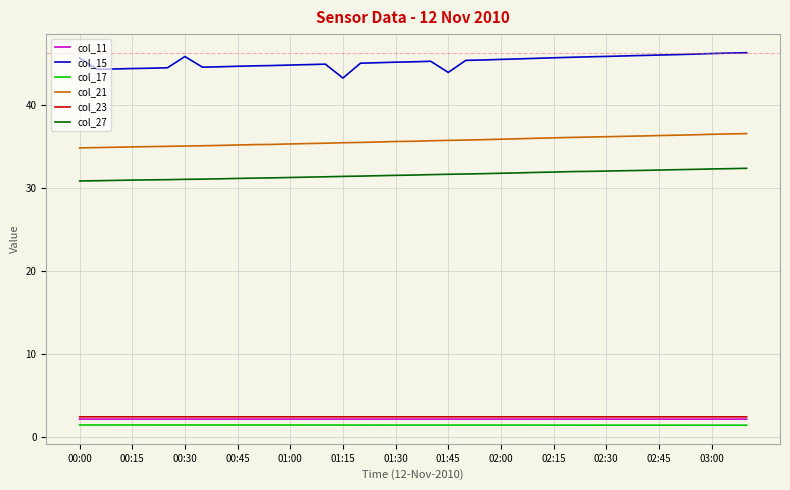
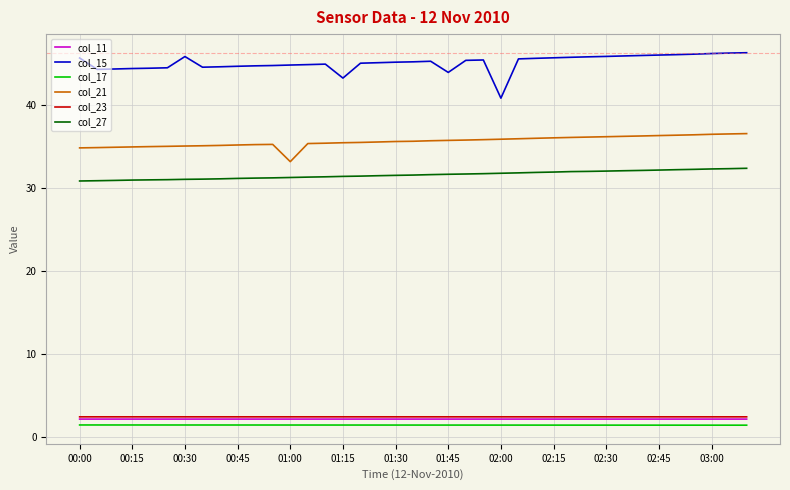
col_21, 01:00: 35 -> 33
col_15, 02:00: 45 -> 41
